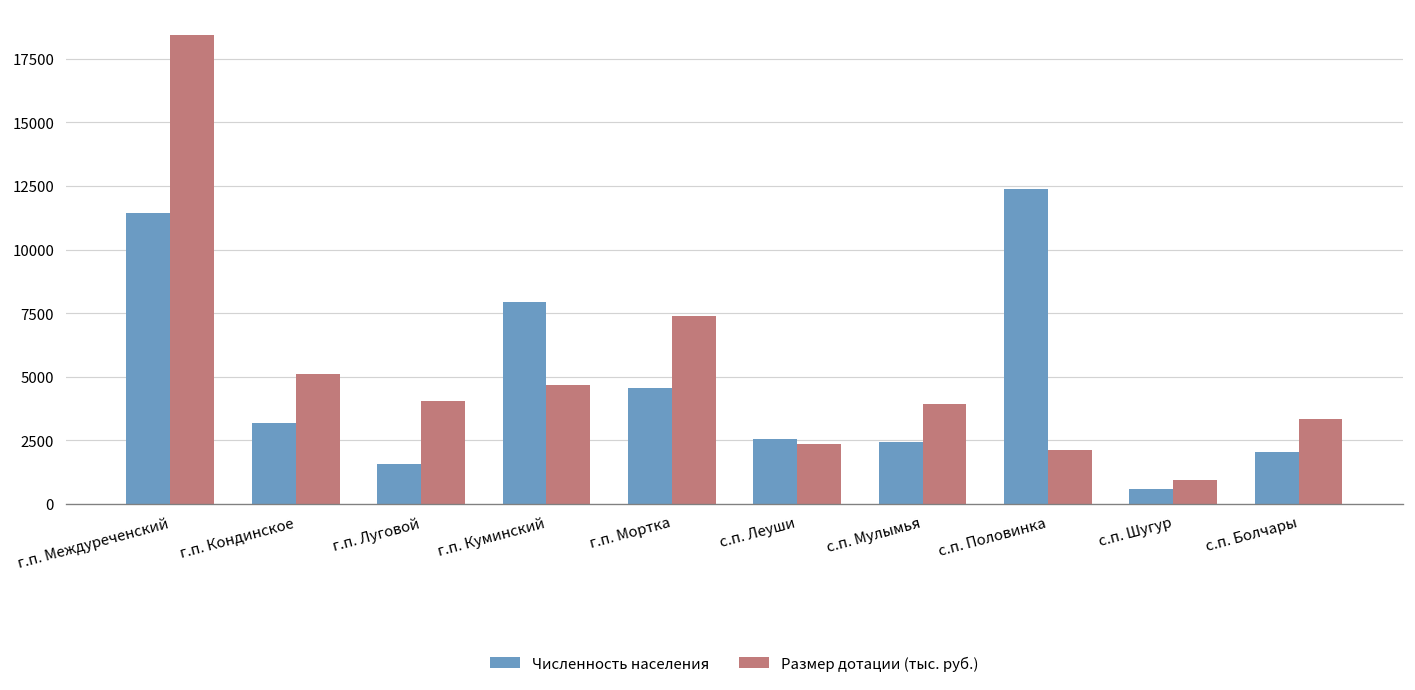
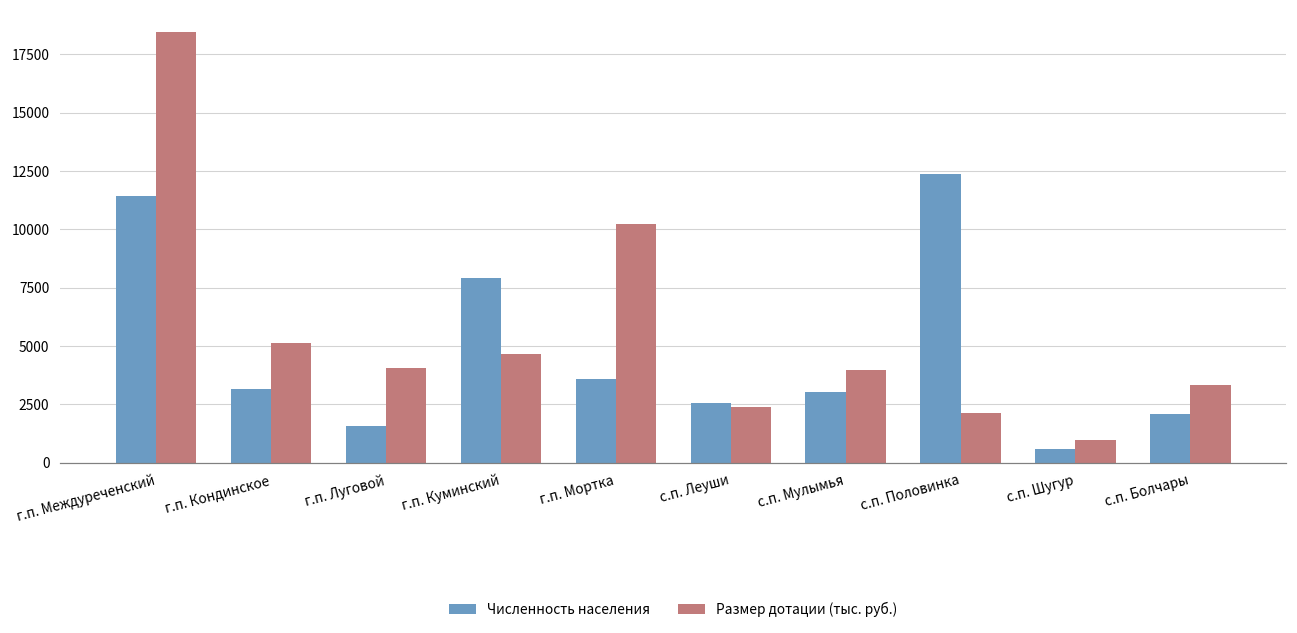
Численность населения, г.п. Мортка: 4600 -> 3600
Размер дотации (тыс. руб.), г.п. Мортка: 7400 -> 10200
Численность населения, с.п. Мулымья: 2400 -> 3000
